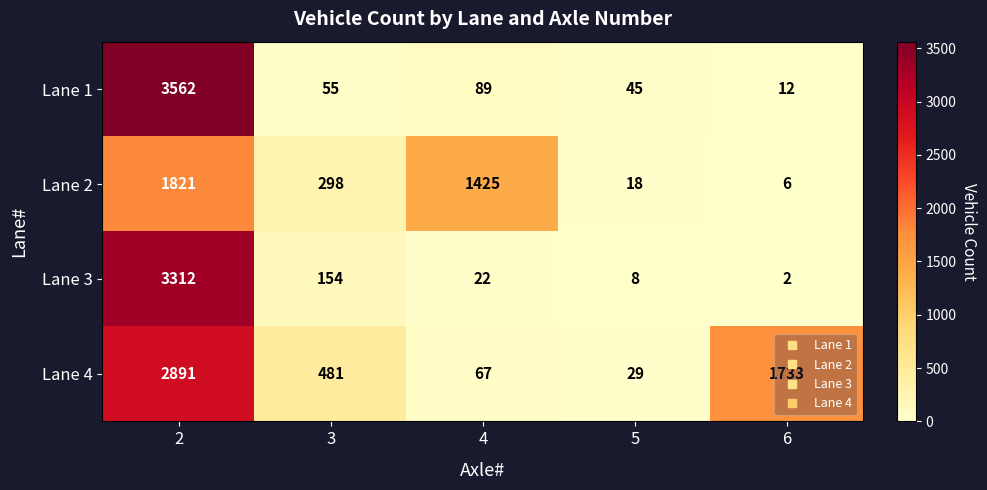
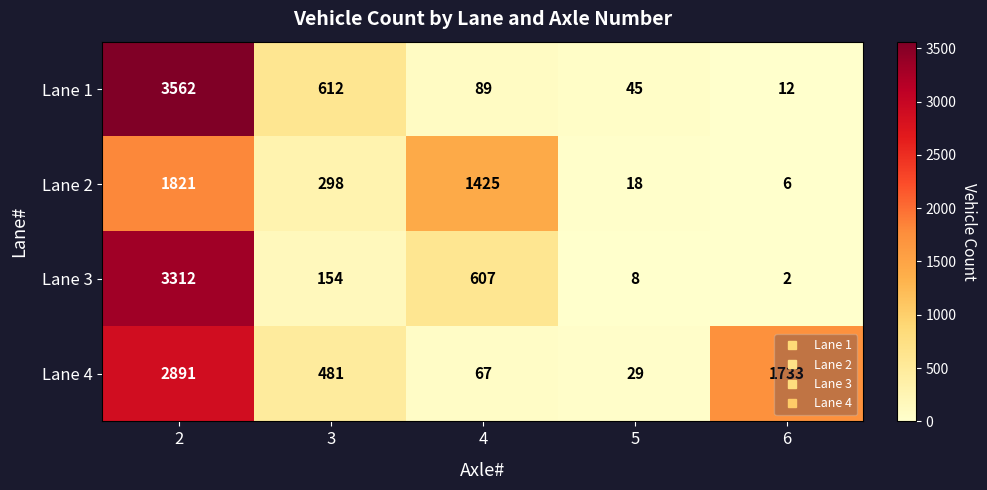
Lane 1, 3: 55 -> 612
Lane 3, 4: 22 -> 607
